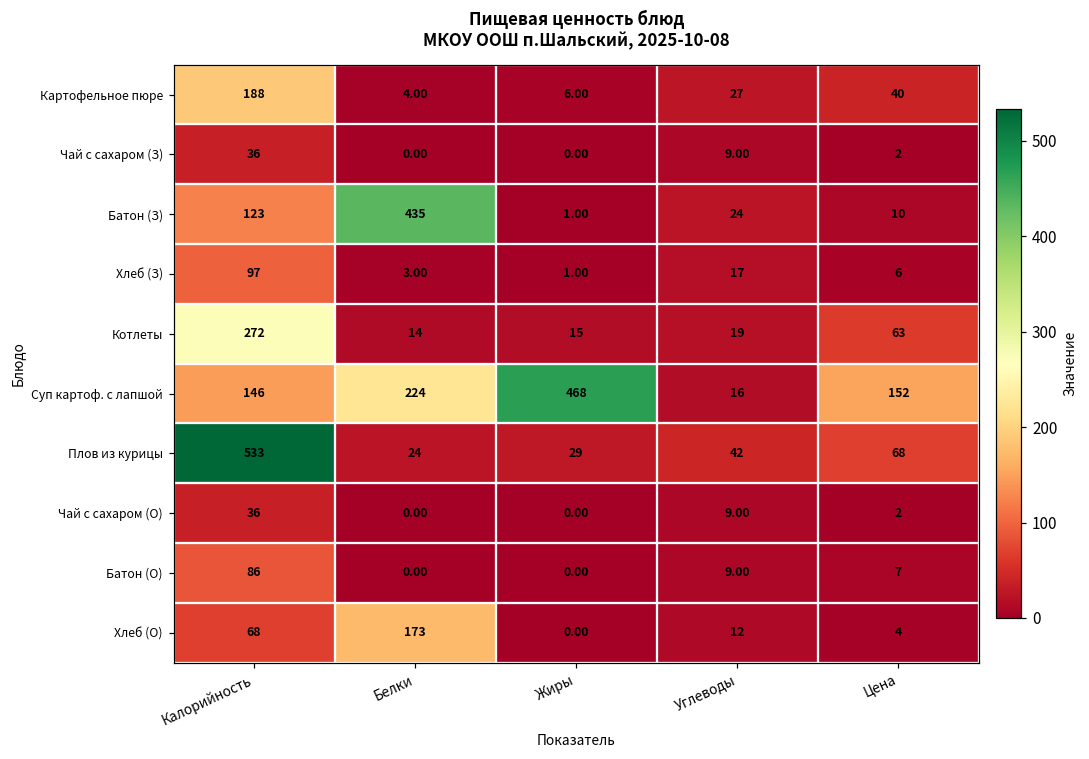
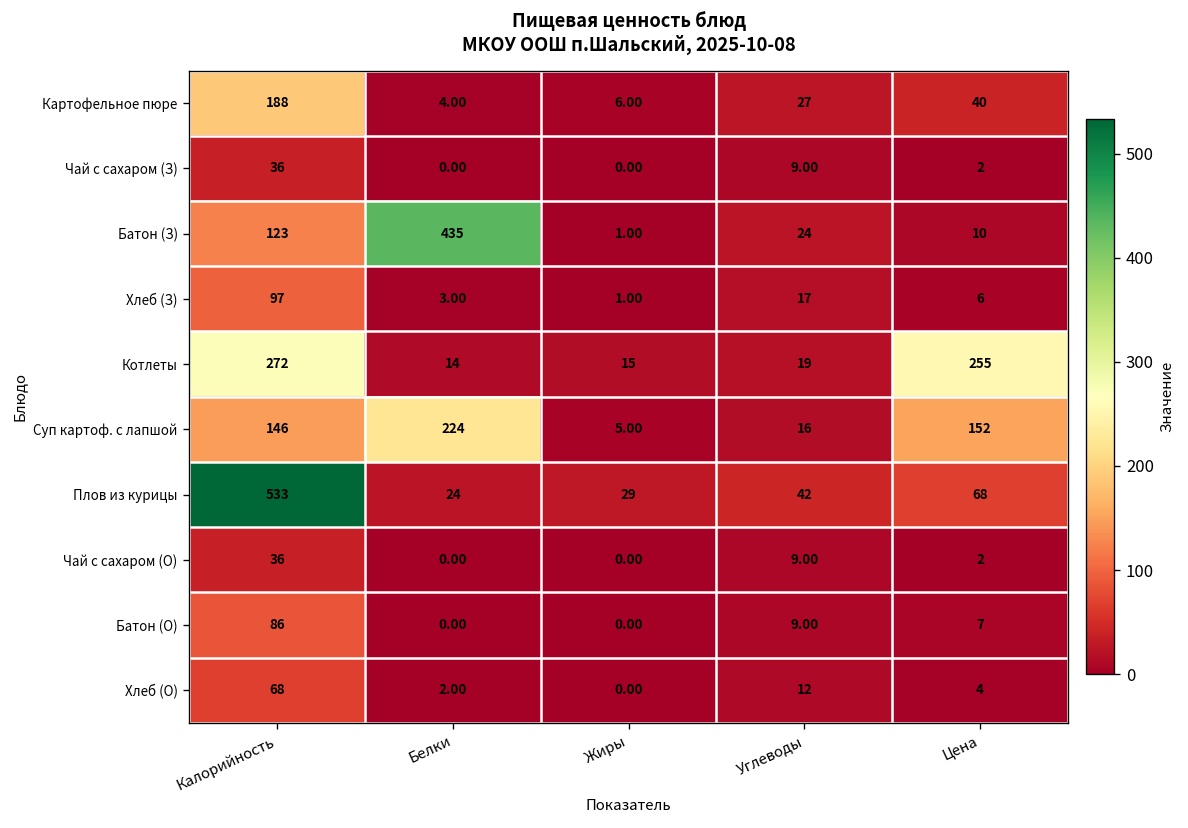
Котлеты, Цена: 63 -> 255
Суп картоф. с лапшой, Жиры: 468 -> 5.00
Хлеб (О), Белки: 173 -> 2.00
